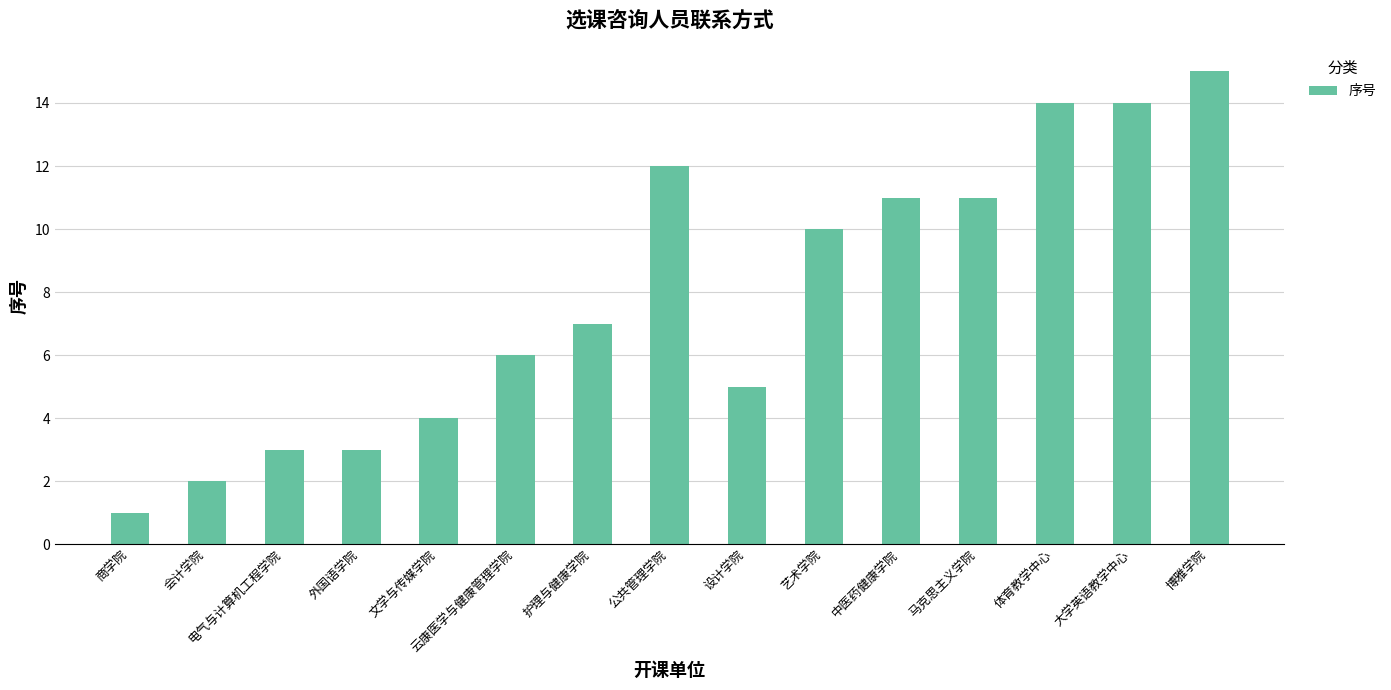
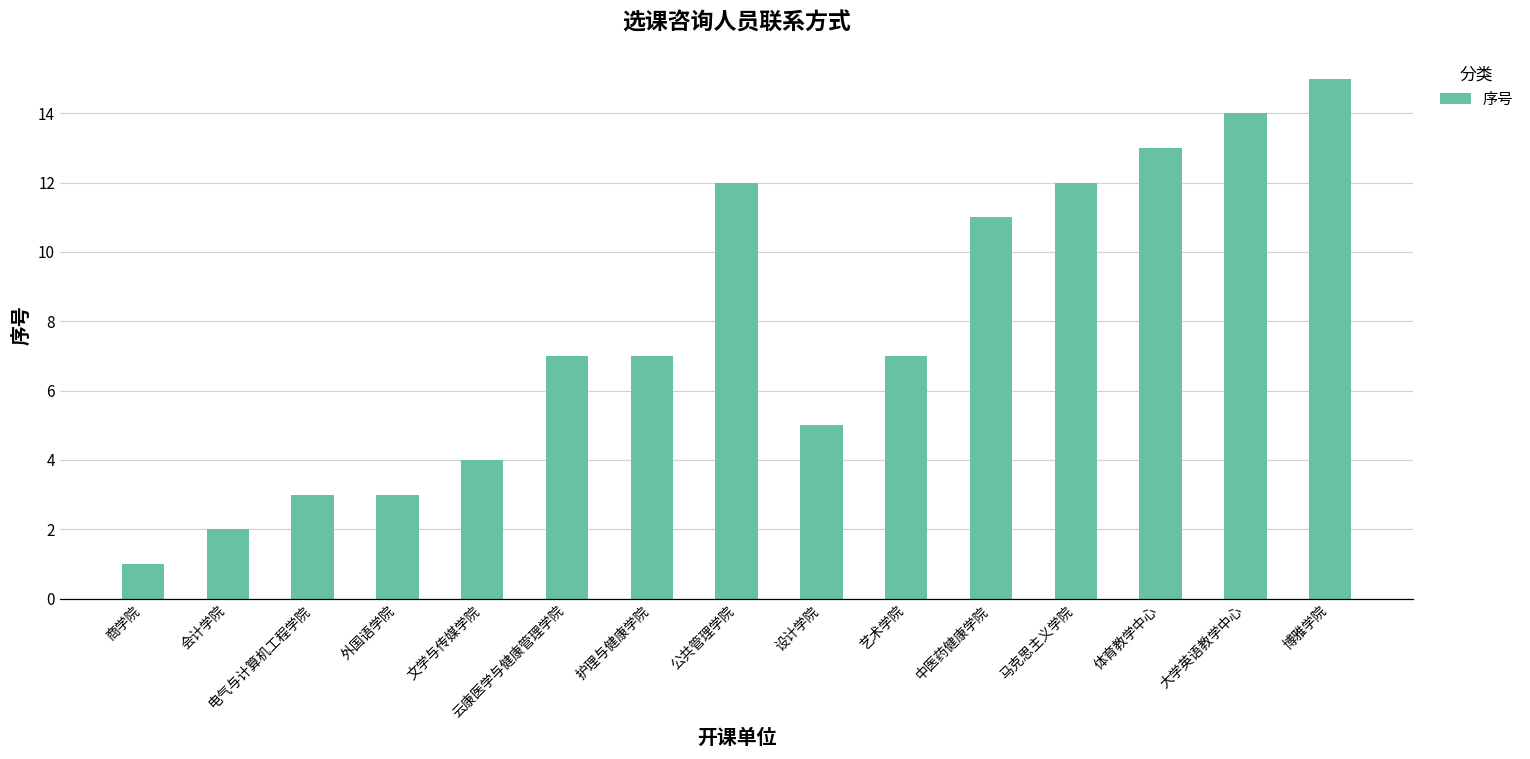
云康医学与健康管理学院: 6 -> 7
艺术学院: 10 -> 7
马克思主义学院: 11 -> 12
体育教学中心: 14 -> 13
